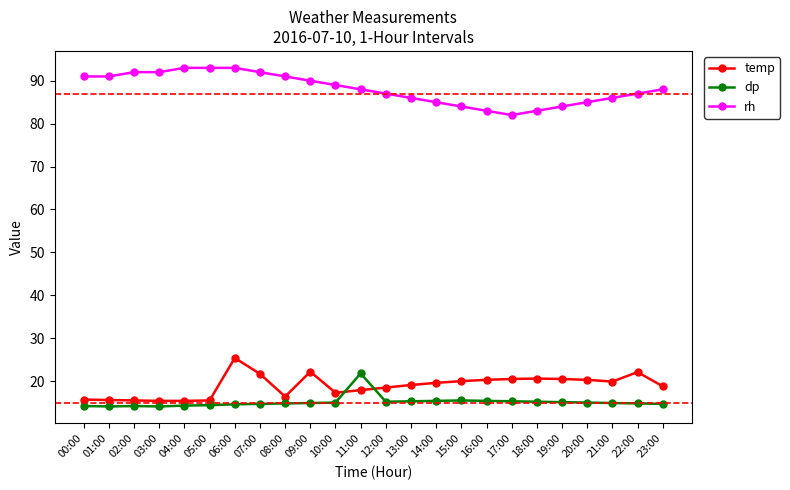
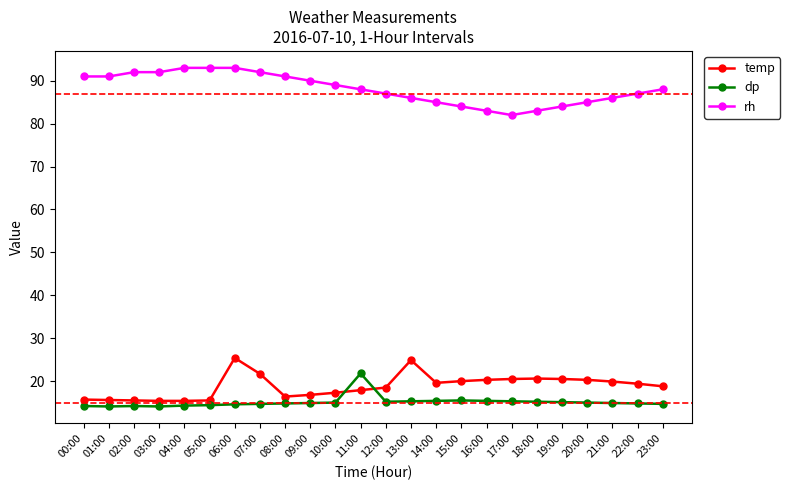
temp, 09:00: 22 -> 17
temp, 13:00: 19 -> 25
temp, 22:00: 22 -> 19
